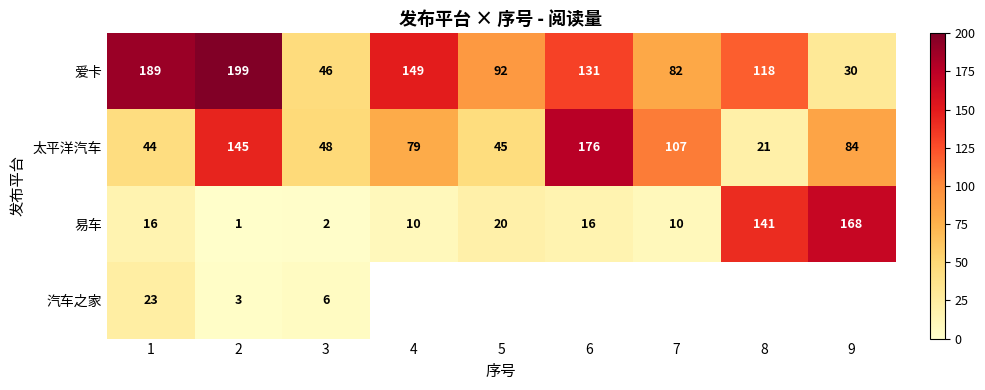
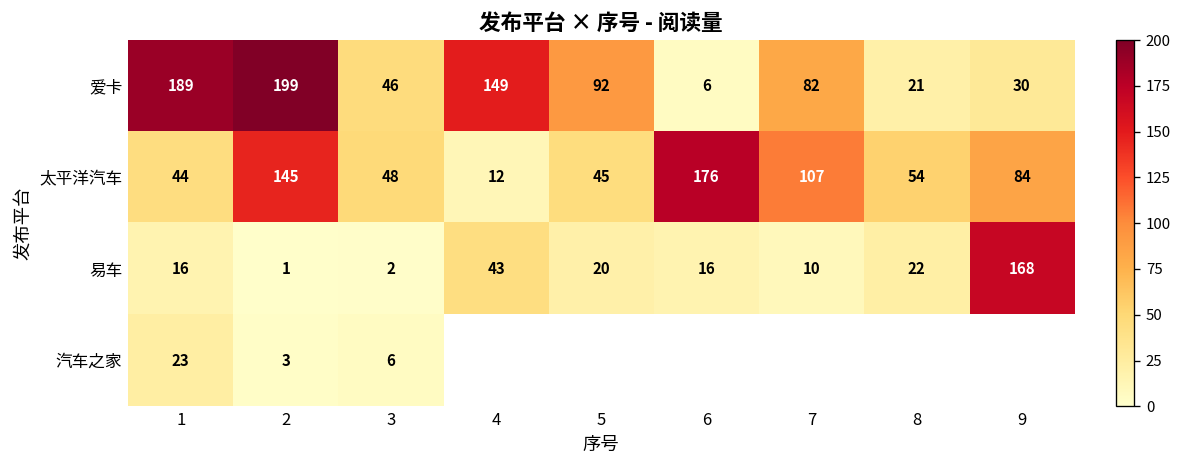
爱卡, 6: 131 -> 6
爱卡, 8: 118 -> 21
太平洋汽车, 4: 79 -> 12
太平洋汽车, 8: 21 -> 54
易车, 4: 10 -> 43
易车, 8: 141 -> 22
